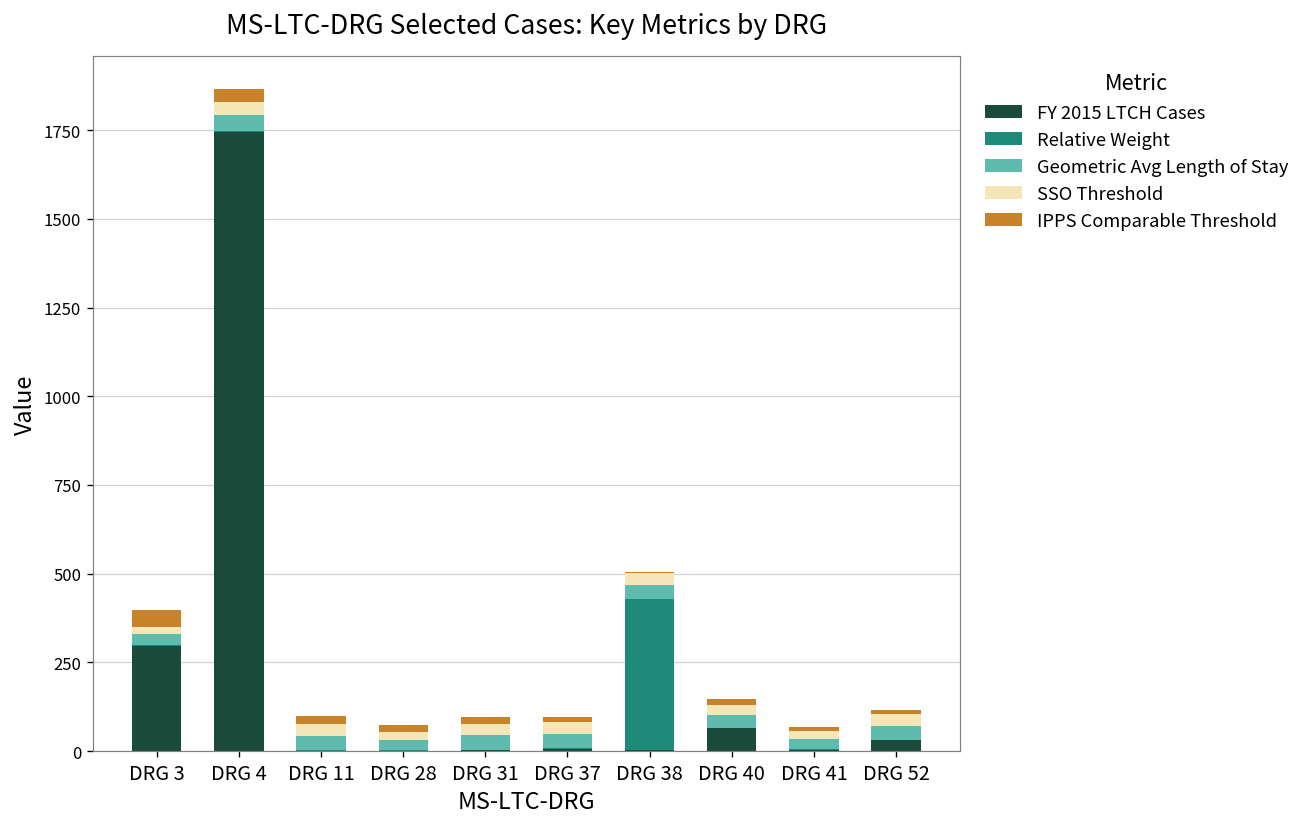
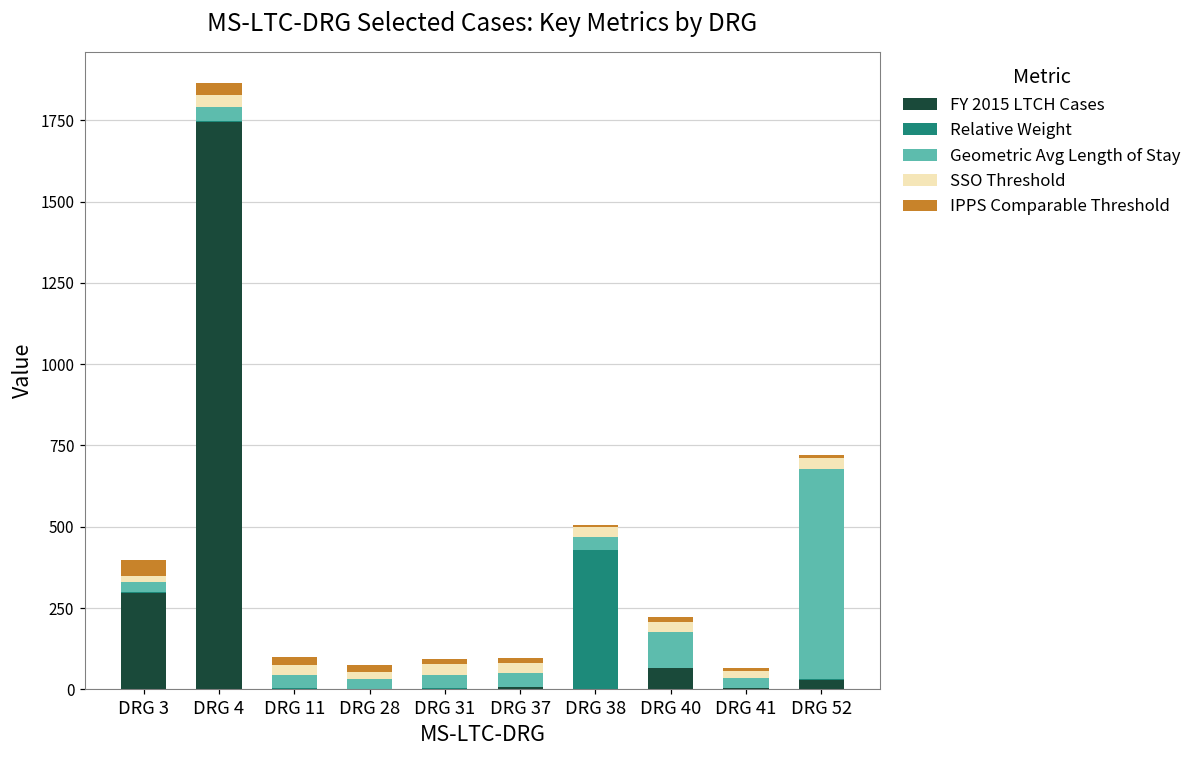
Geometric Avg Length of Stay, DRG 40: 30 -> 110
Geometric Avg Length of Stay, DRG 52: 40 -> 650
